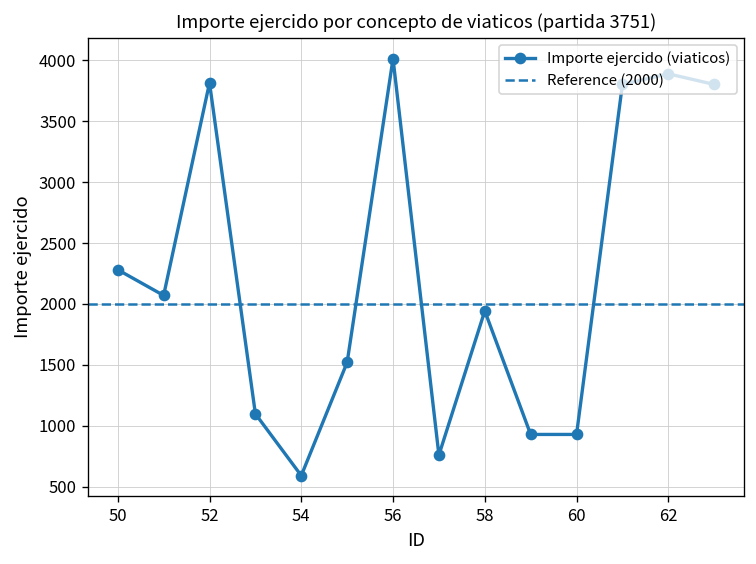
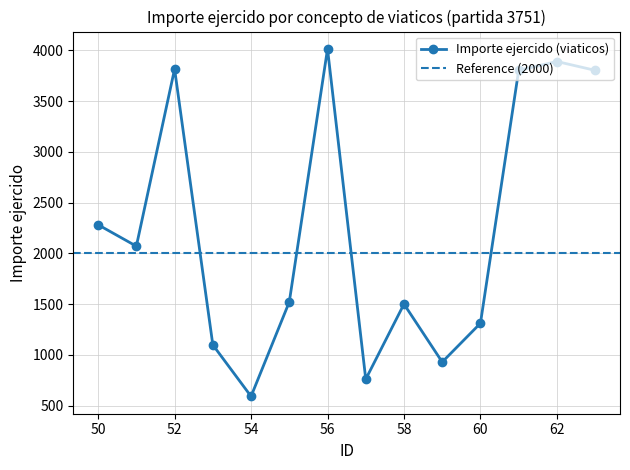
58: 1940 -> 1500
60: 930 -> 1310
